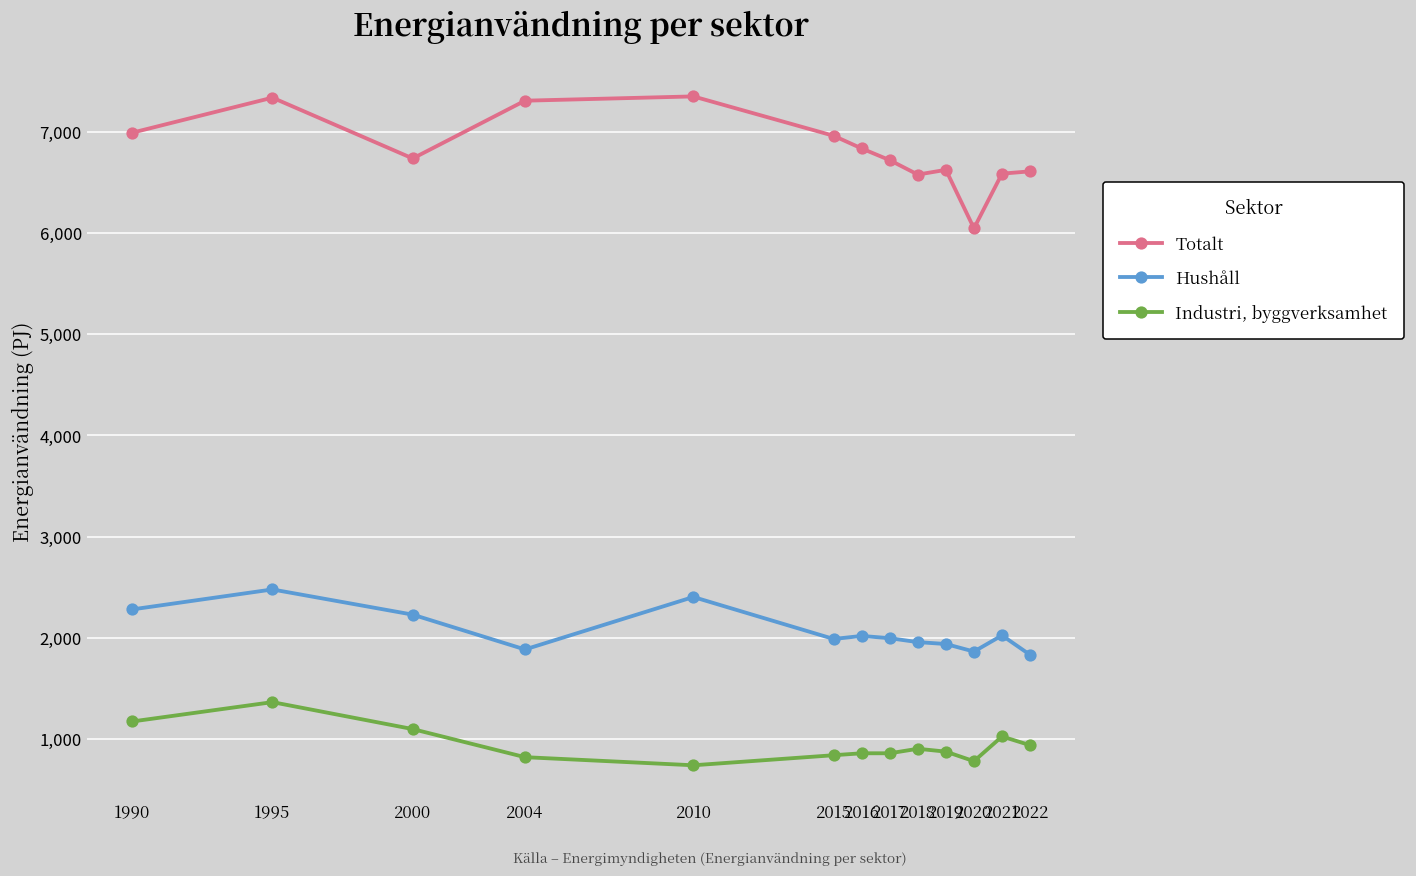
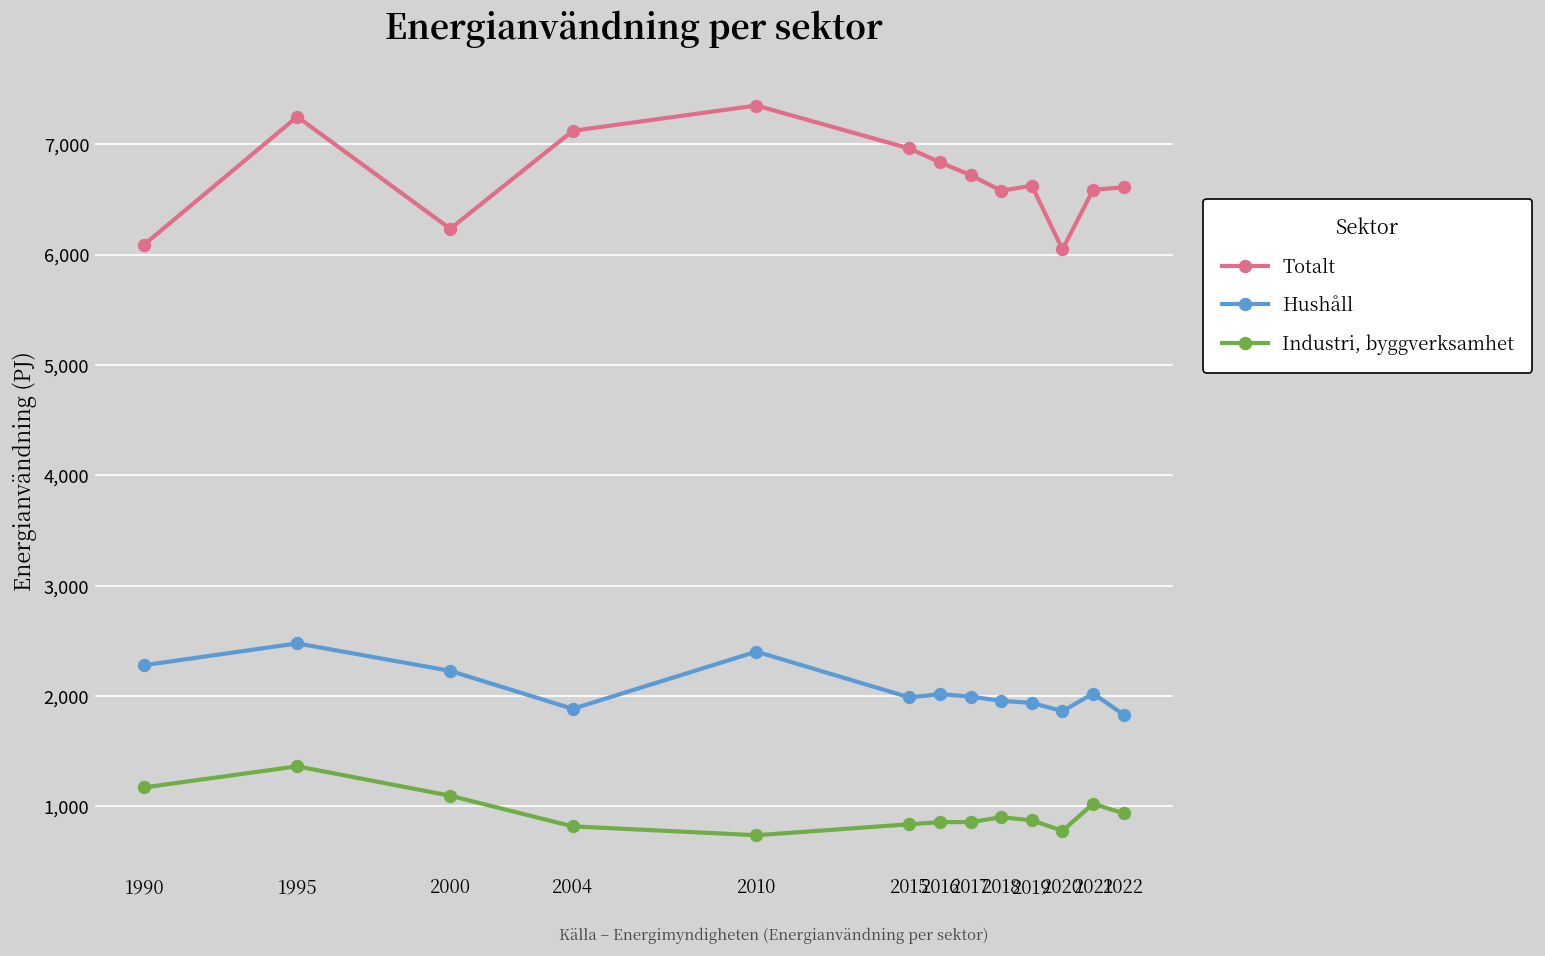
Totalt, 1990: 7,000 -> 6,100
Totalt, 1995: 7,300 -> 7,200
Totalt, 2000: 6,700 -> 6,200
Totalt, 2004: 7,300 -> 7,100
